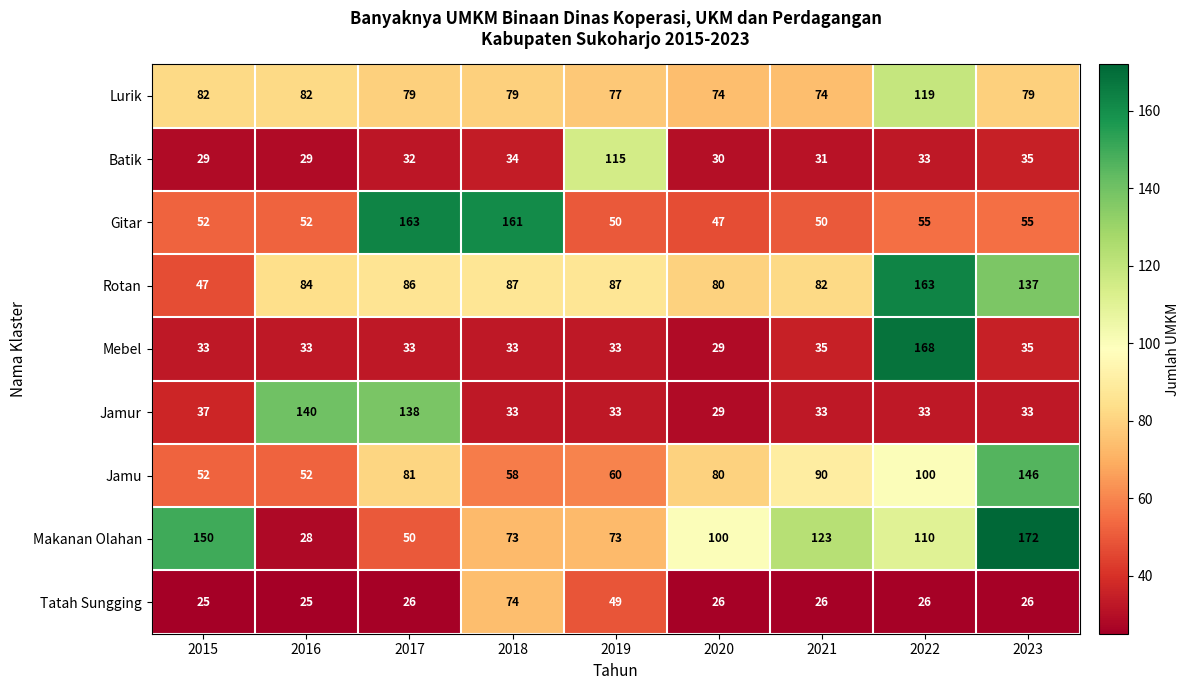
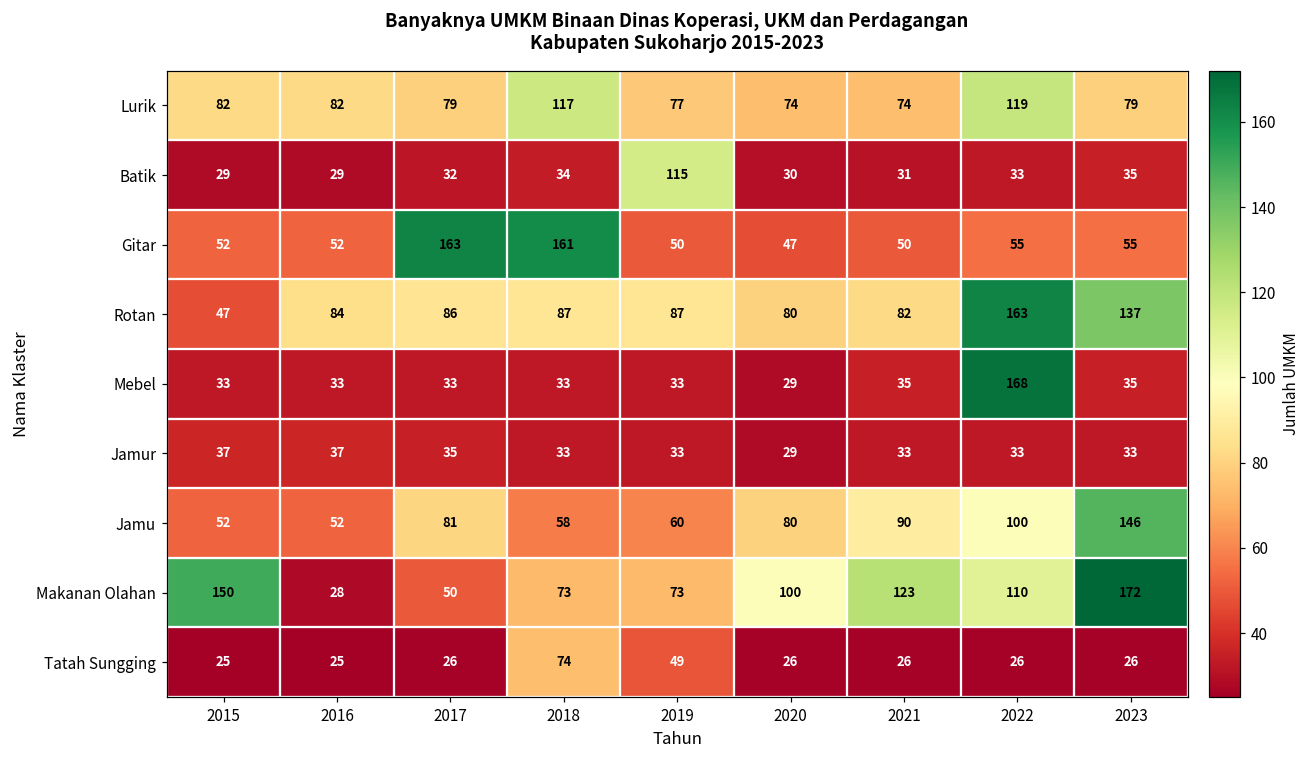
Lurik, 2018: 79 -> 117
Jamur, 2016: 140 -> 37
Jamur, 2017: 138 -> 35
